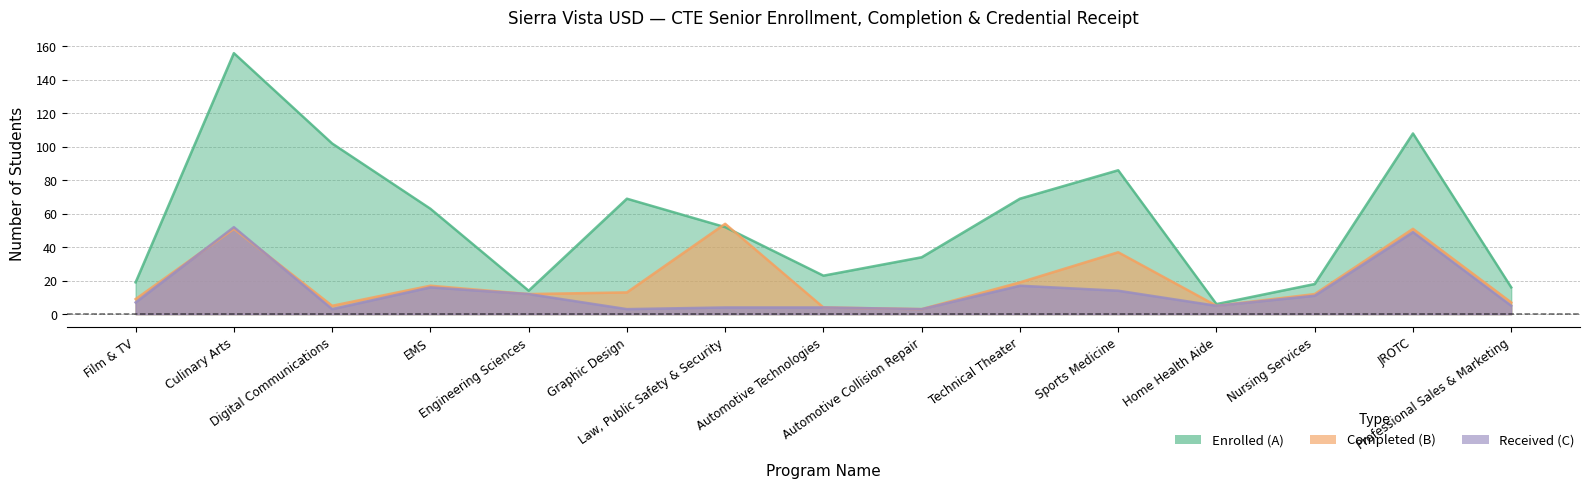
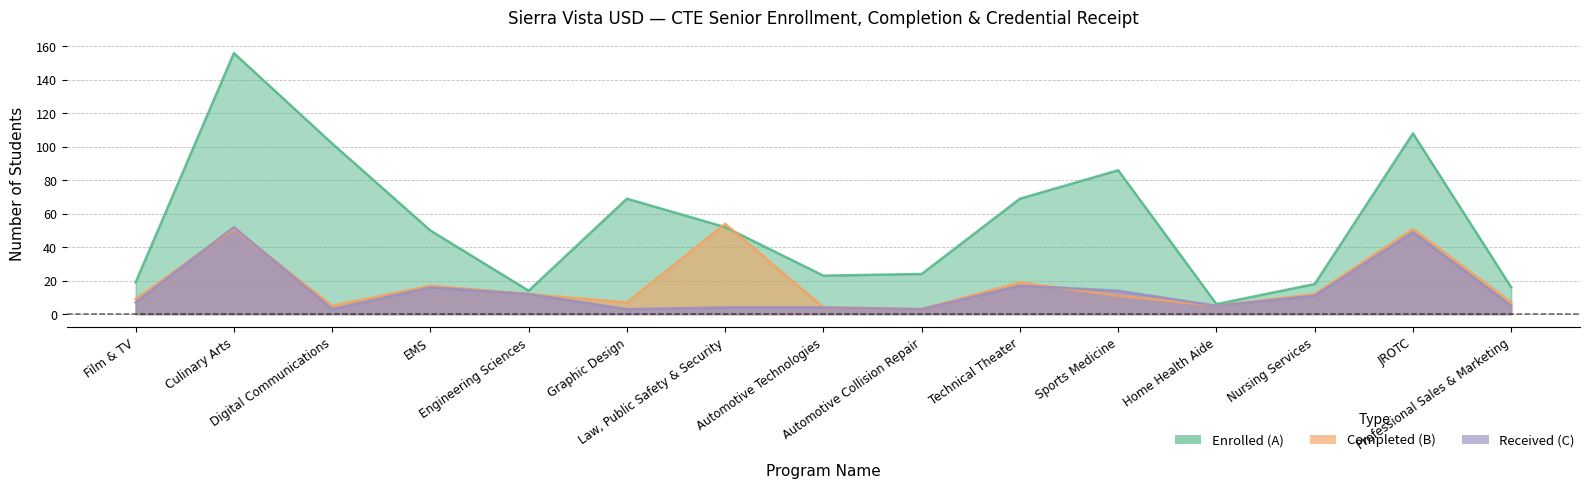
Enrolled (A), EMS: 63 -> 50
Completed (B), Graphic Design: 13 -> 7
Enrolled (A), Automotive Collision Repair: 34 -> 24
Completed (B), Sports Medicine: 37 -> 11
